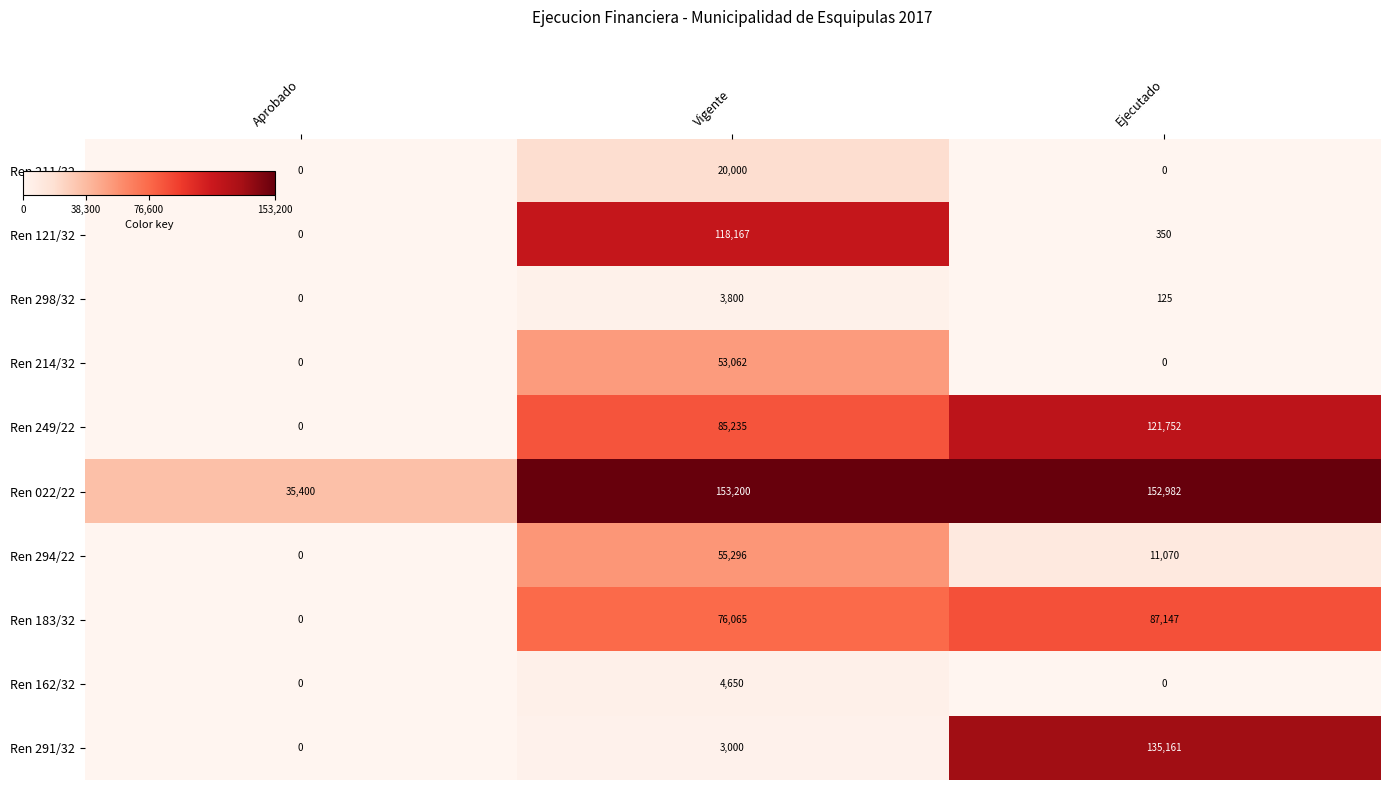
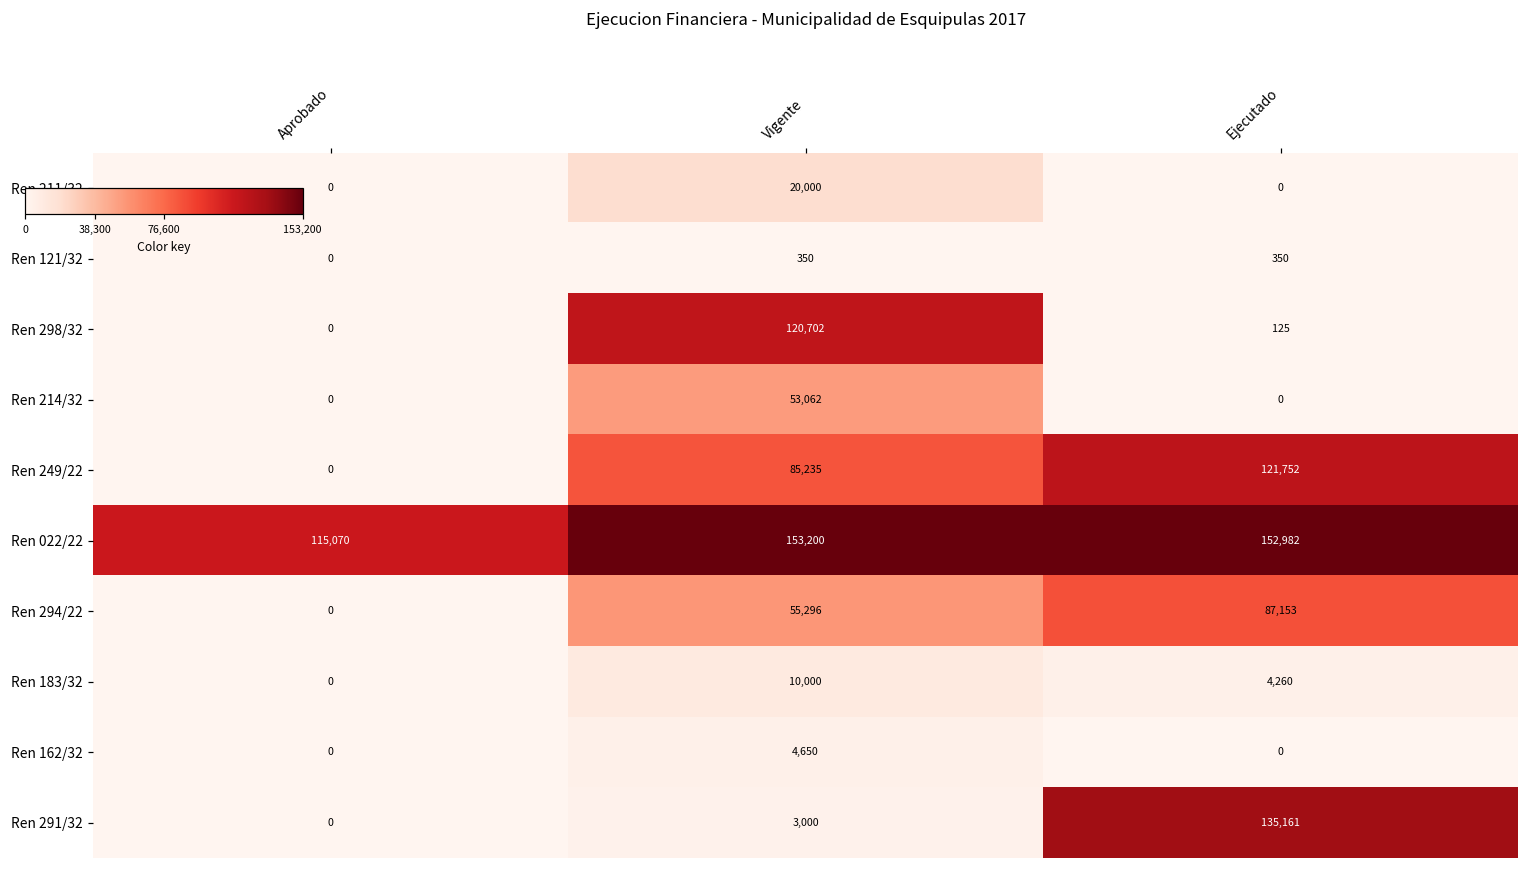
Ren 121/32, Vigente: 118,167 -> 350
Ren 298/32, Vigente: 3,800 -> 120,702
Ren 022/22, Aprobado: 35,400 -> 115,070
Ren 294/22, Ejecutado: 11,070 -> 87,153
Ren 183/32, Vigente: 76,065 -> 10,000
Ren 183/32, Ejecutado: 87,147 -> 4,260
